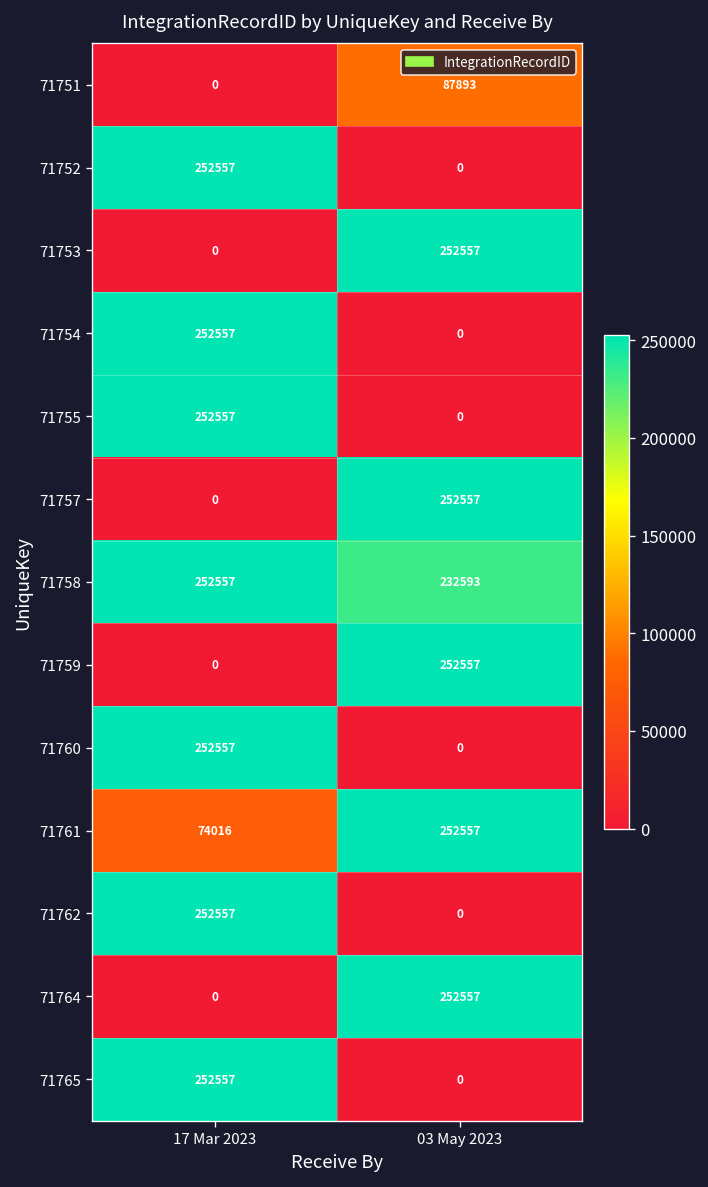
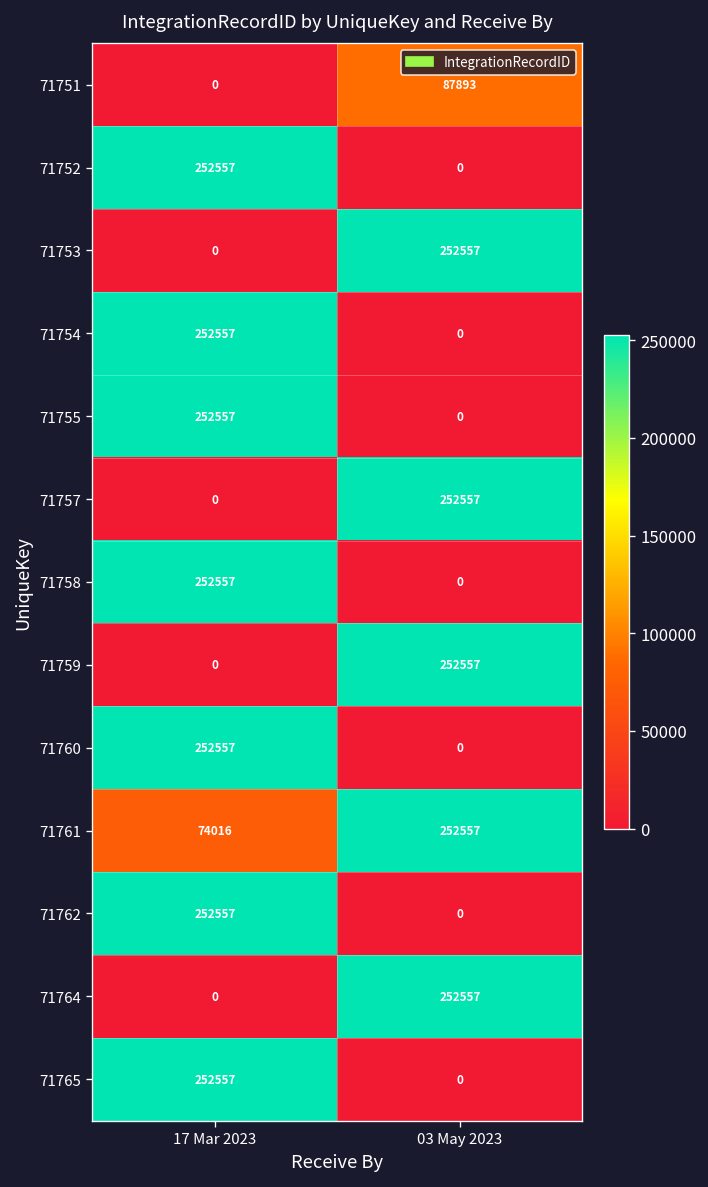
71758, 03 May 2023: 232593 -> 0
